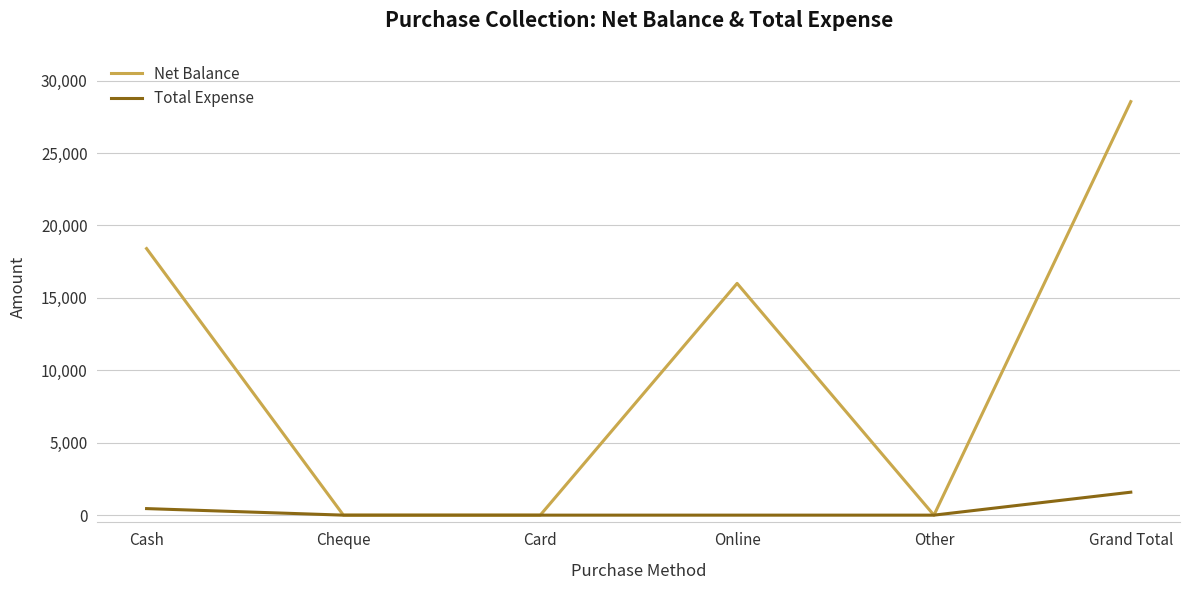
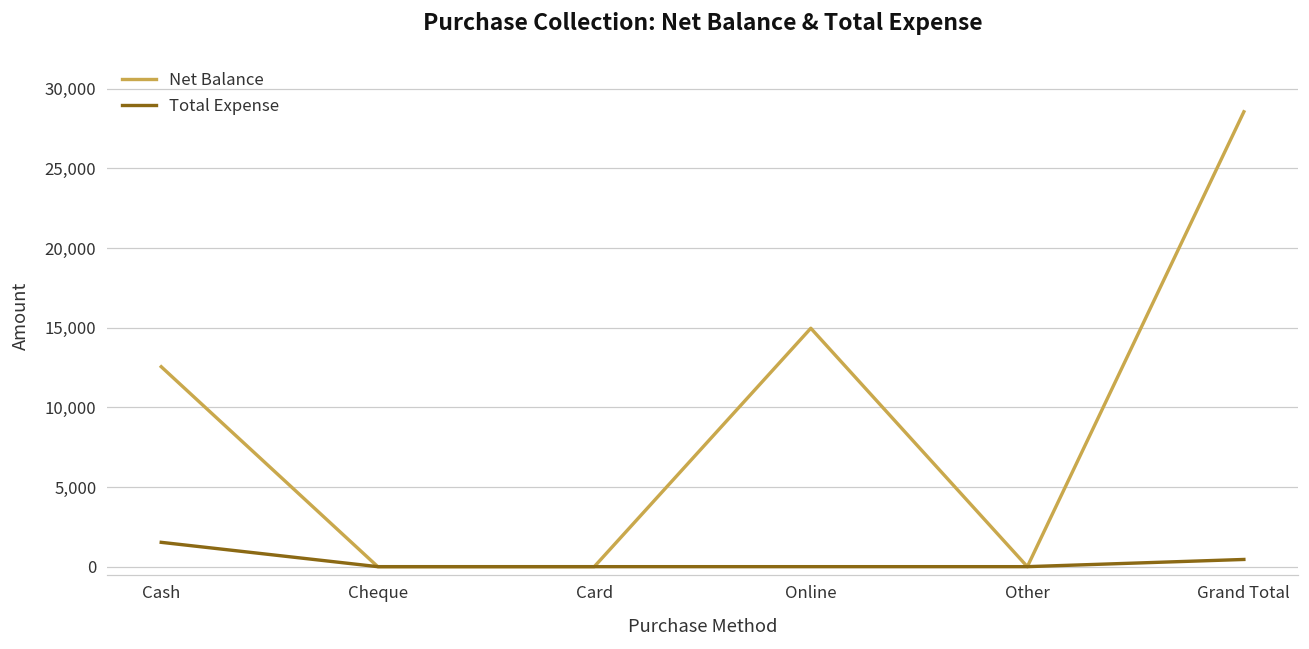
Net Balance, Cash: 18,400 -> 12,500
Total Expense, Cash: 500 -> 1,500
Net Balance, Online: 16,000 -> 15,000
Total Expense, Grand Total: 1,600 -> 500
